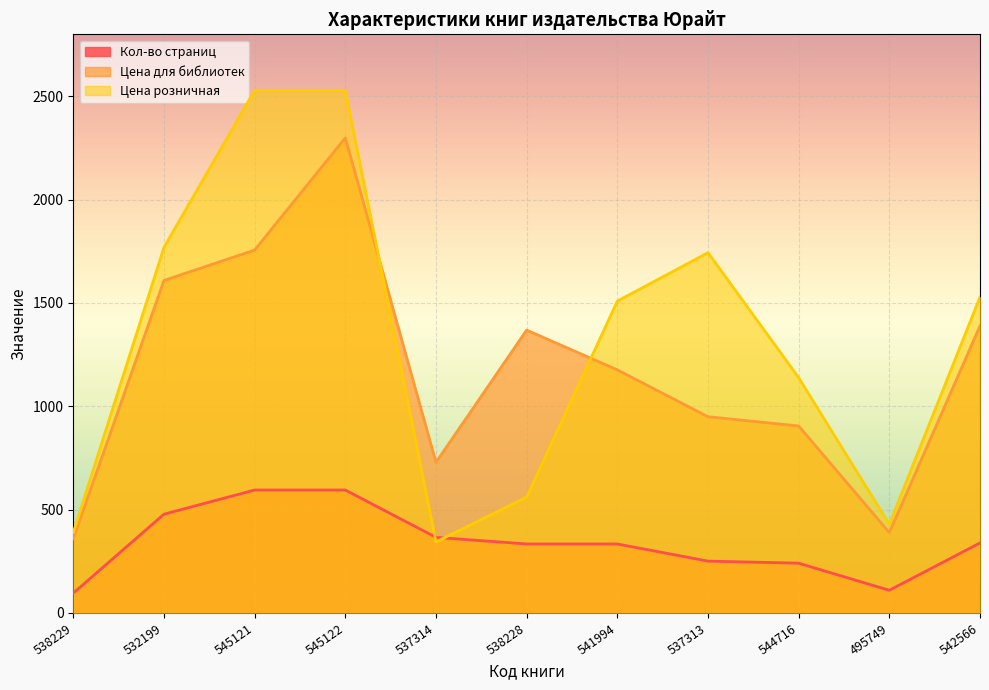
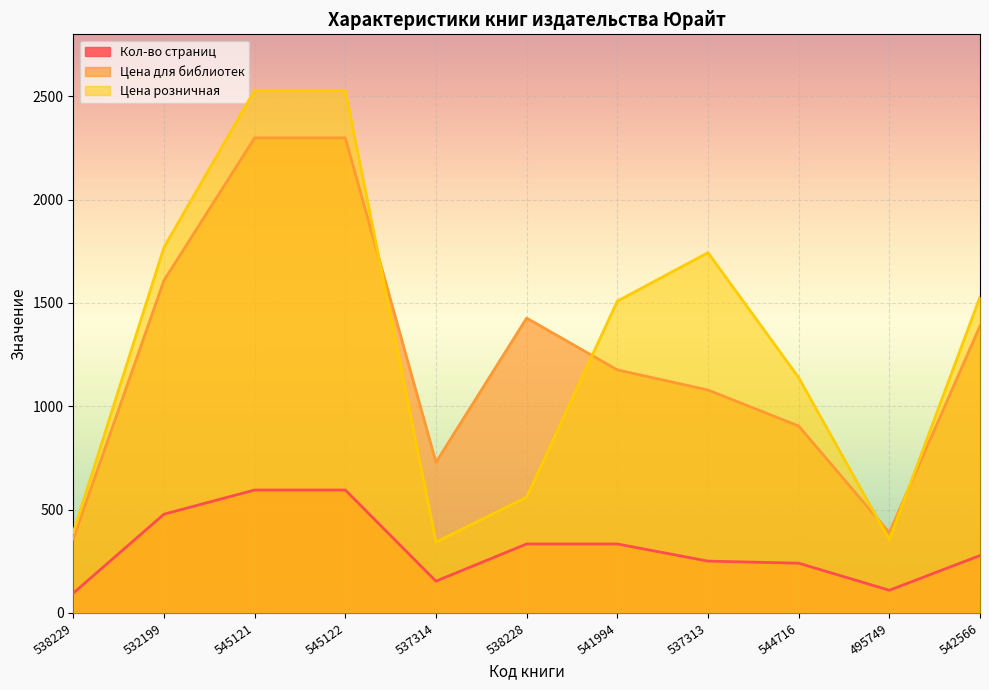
Цена для библиотек, 545121: 1760 -> 2300
Кол-во страниц, 537314: 370 -> 150
Цена для библиотек, 538228: 1370 -> 1430
Цена для библиотек, 537313: 950 -> 1080
Цена розничная, 495749: 430 -> 350
Кол-во страниц, 542566: 340 -> 280
